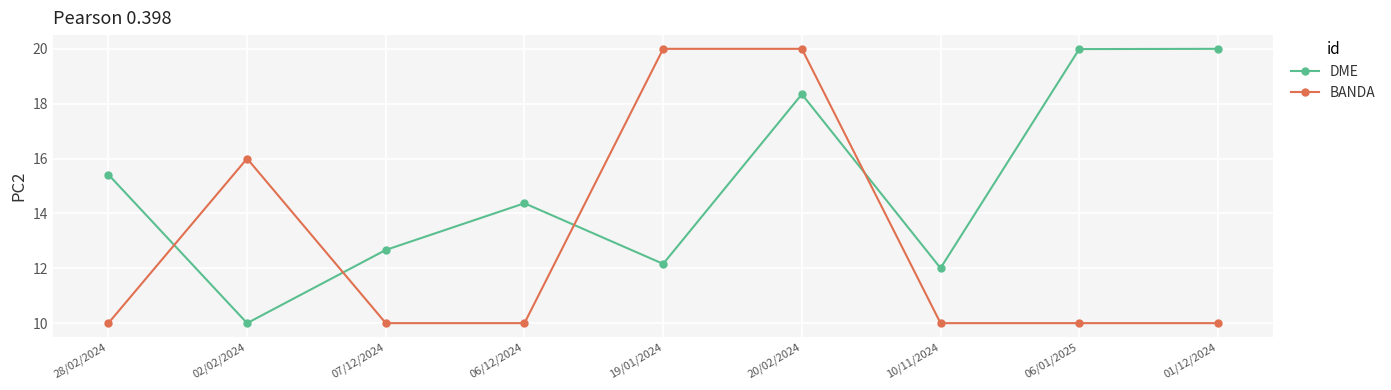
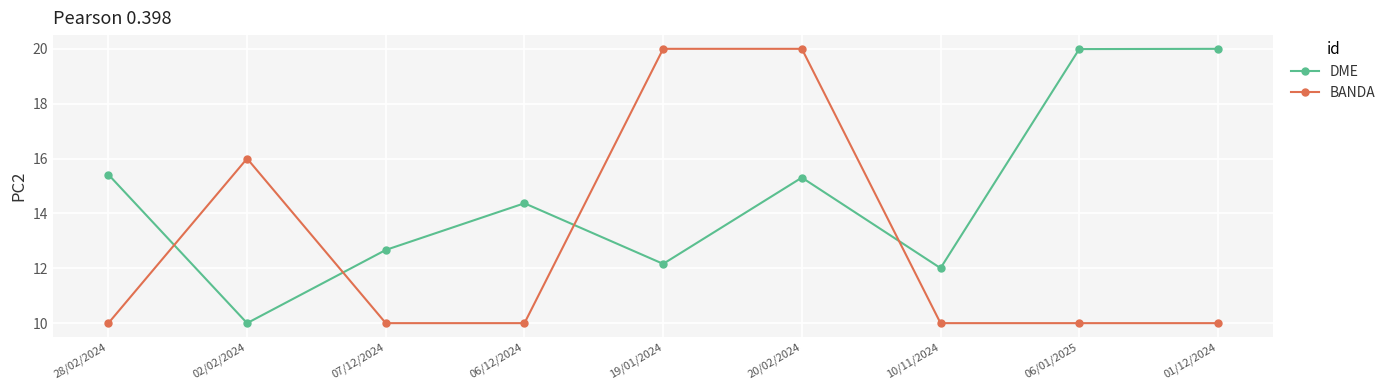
DME, 20/02/2024: 18.3 -> 15.3
